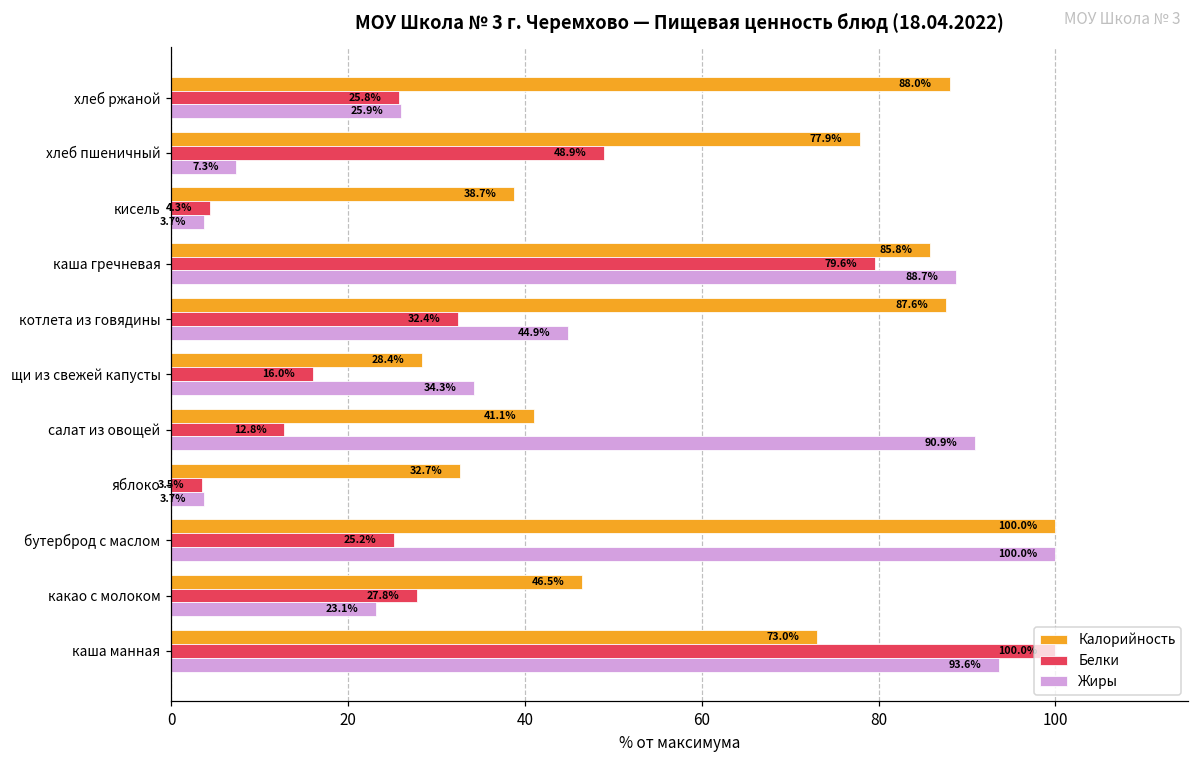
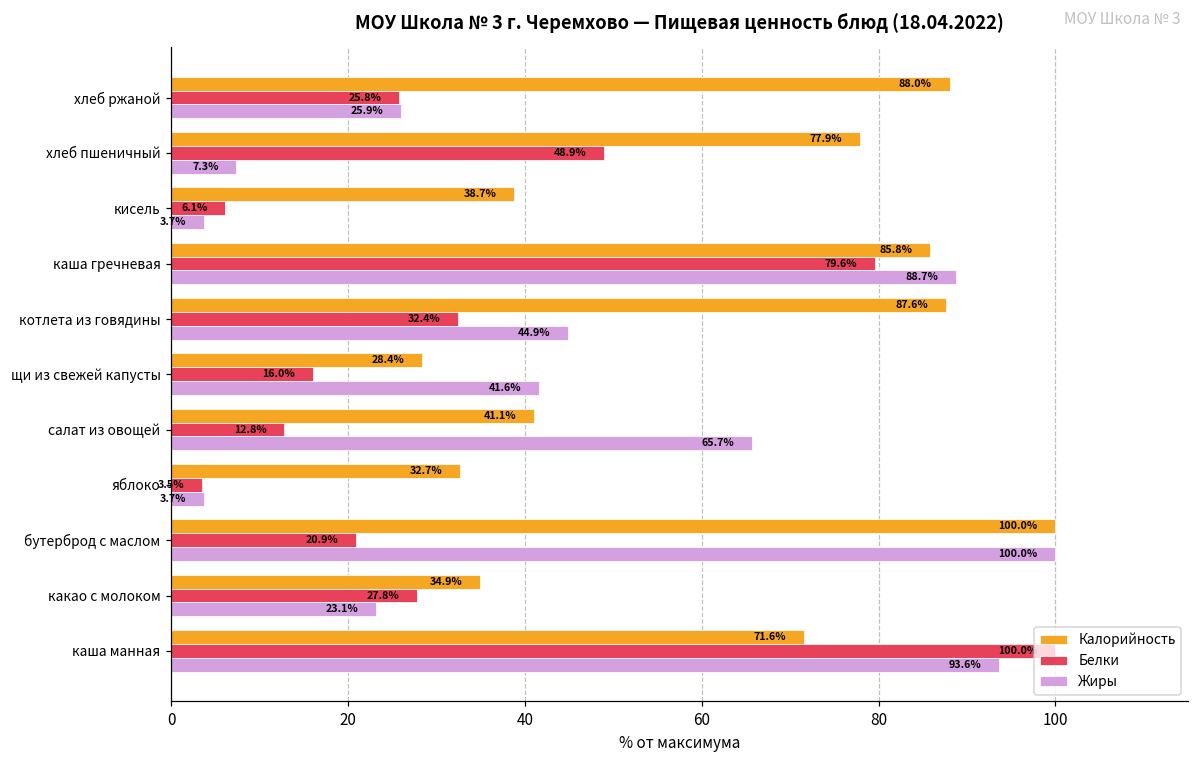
Белки, кисель: 4.3% -> 6.1%
Жиры, щи из свежей капусты: 34.3% -> 41.6%
Жиры, салат из овощей: 90.9% -> 65.7%
Белки, бутерброд с маслом: 25.2% -> 20.9%
Калорийность, какао с молоком: 46.5% -> 34.9%
Калорийность, каша манная: 73.0% -> 71.6%
